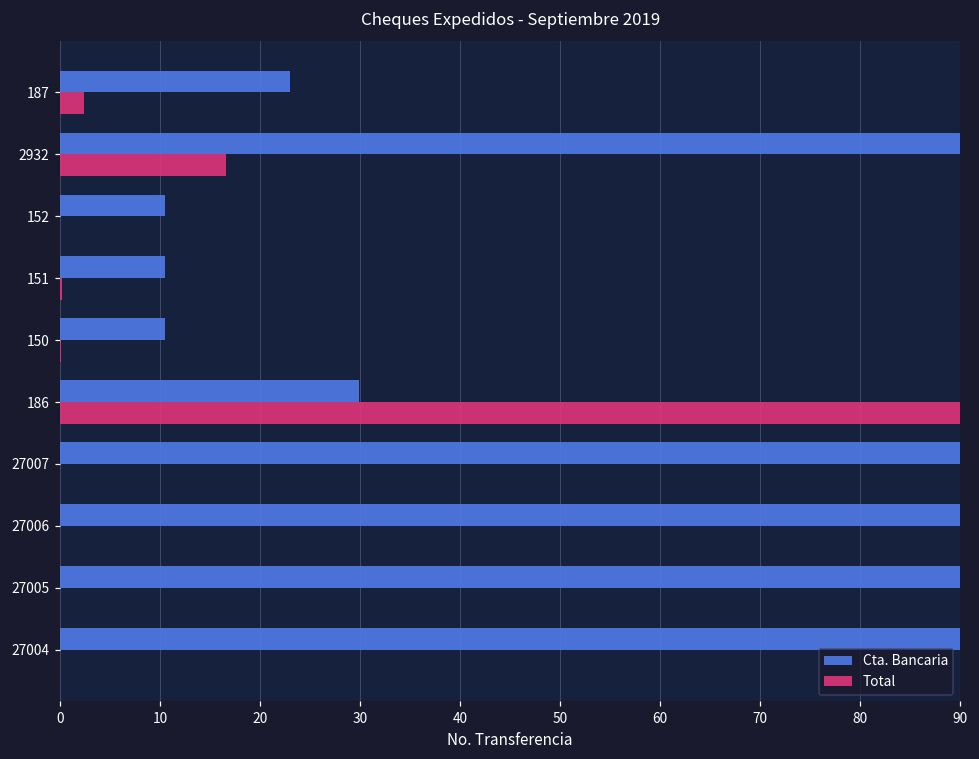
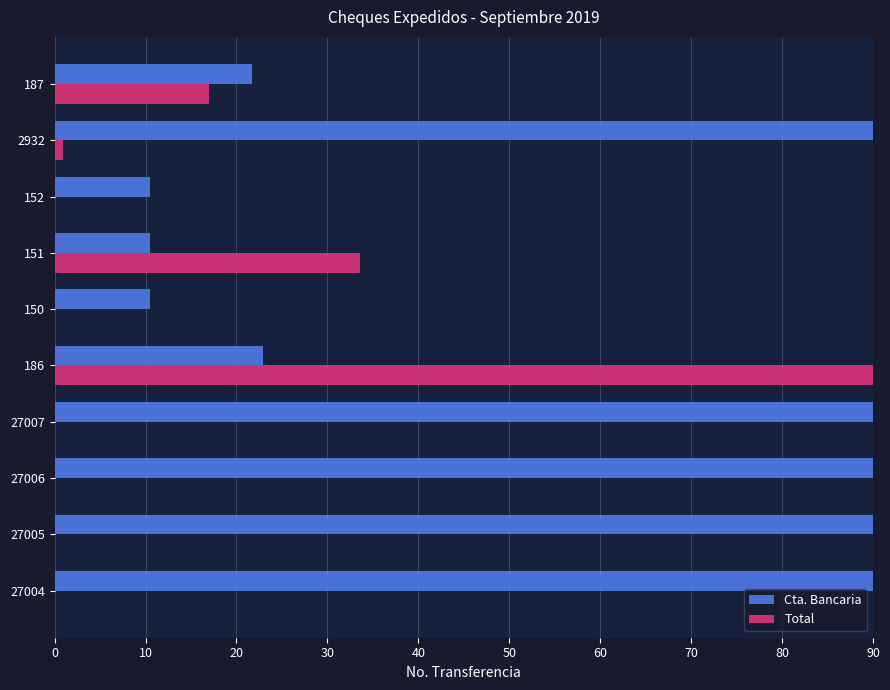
Cta. Bancaria, 187: 23 -> 22
Total, 187: 2 -> 17
Total, 2932: 17 -> 1
Total, 151: 0 -> 34
Cta. Bancaria, 186: 30 -> 23
